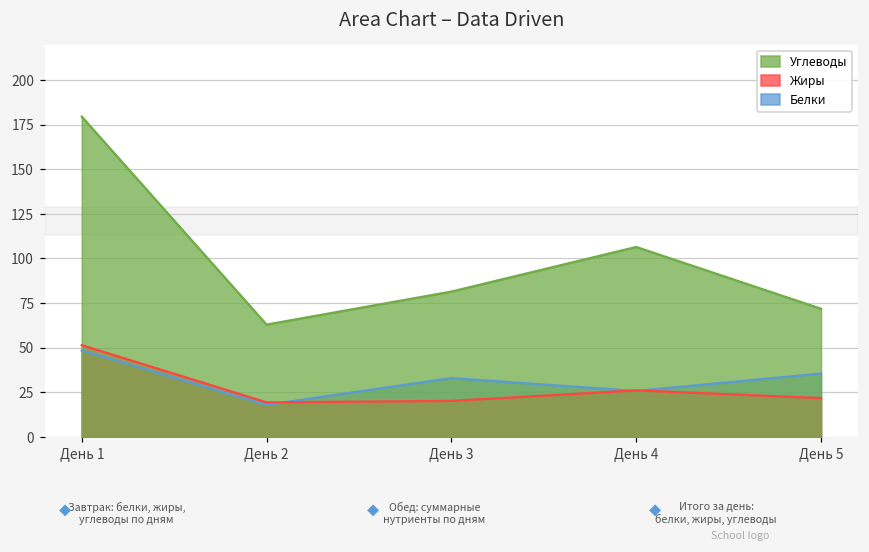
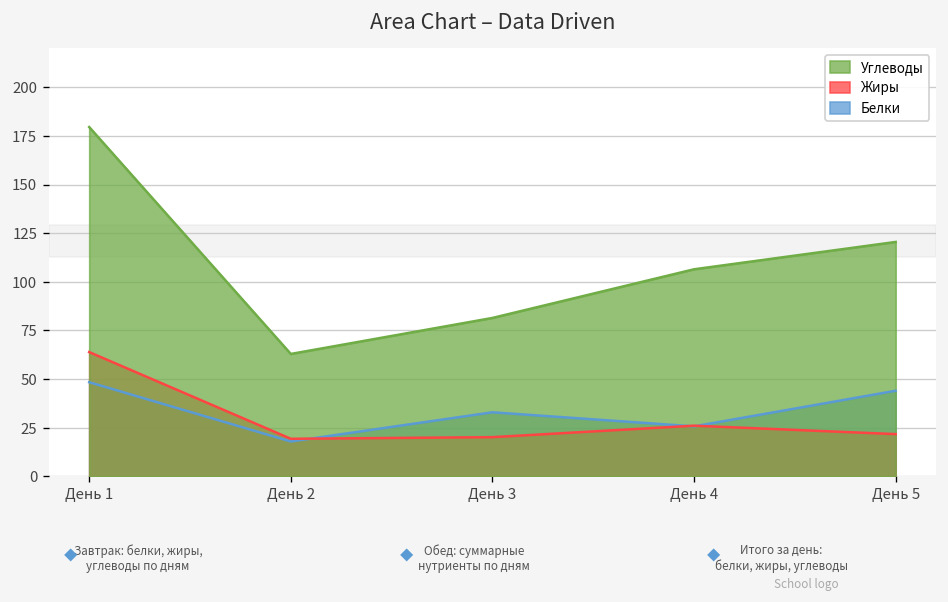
Жиры, День 1: 51 -> 64
Белки, День 5: 36 -> 44
Углеводы, День 5: 72 -> 121
